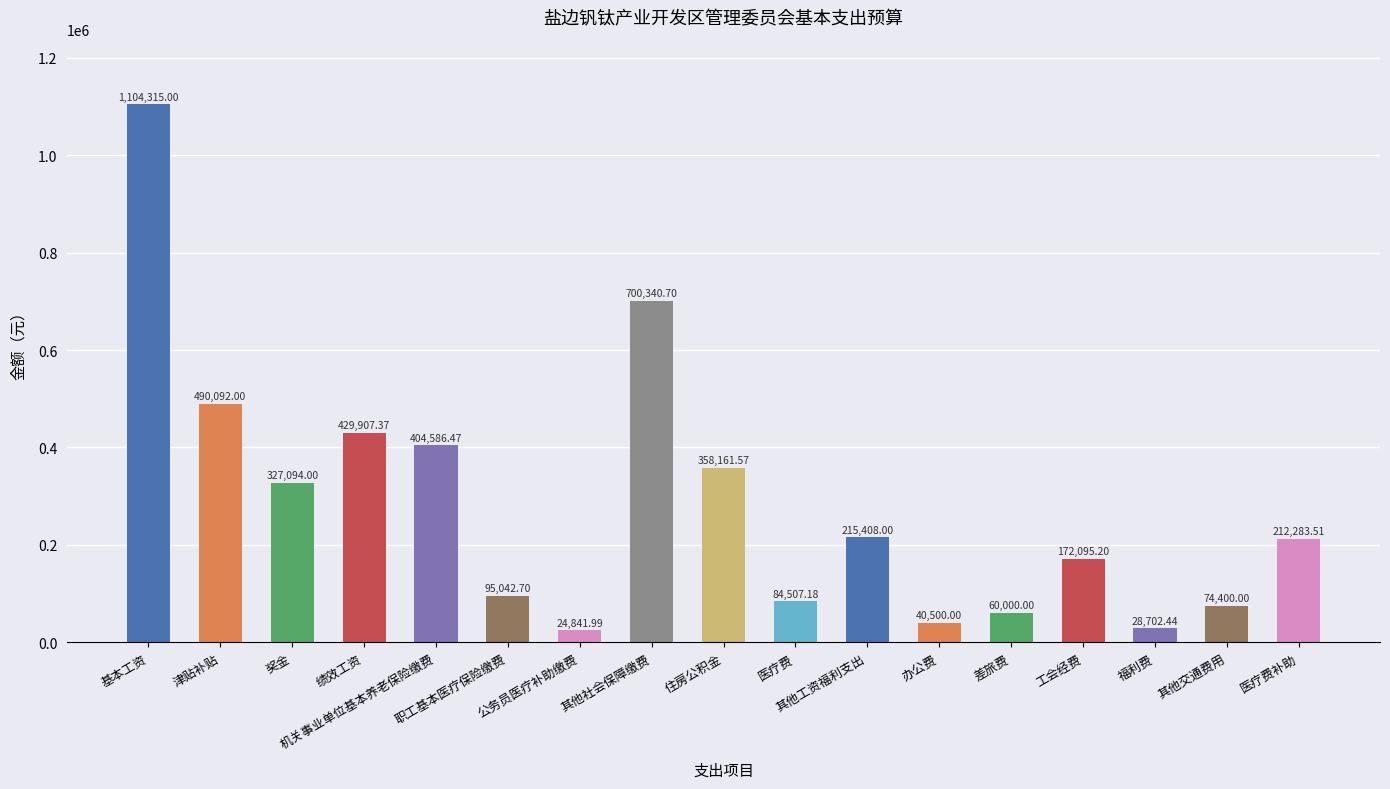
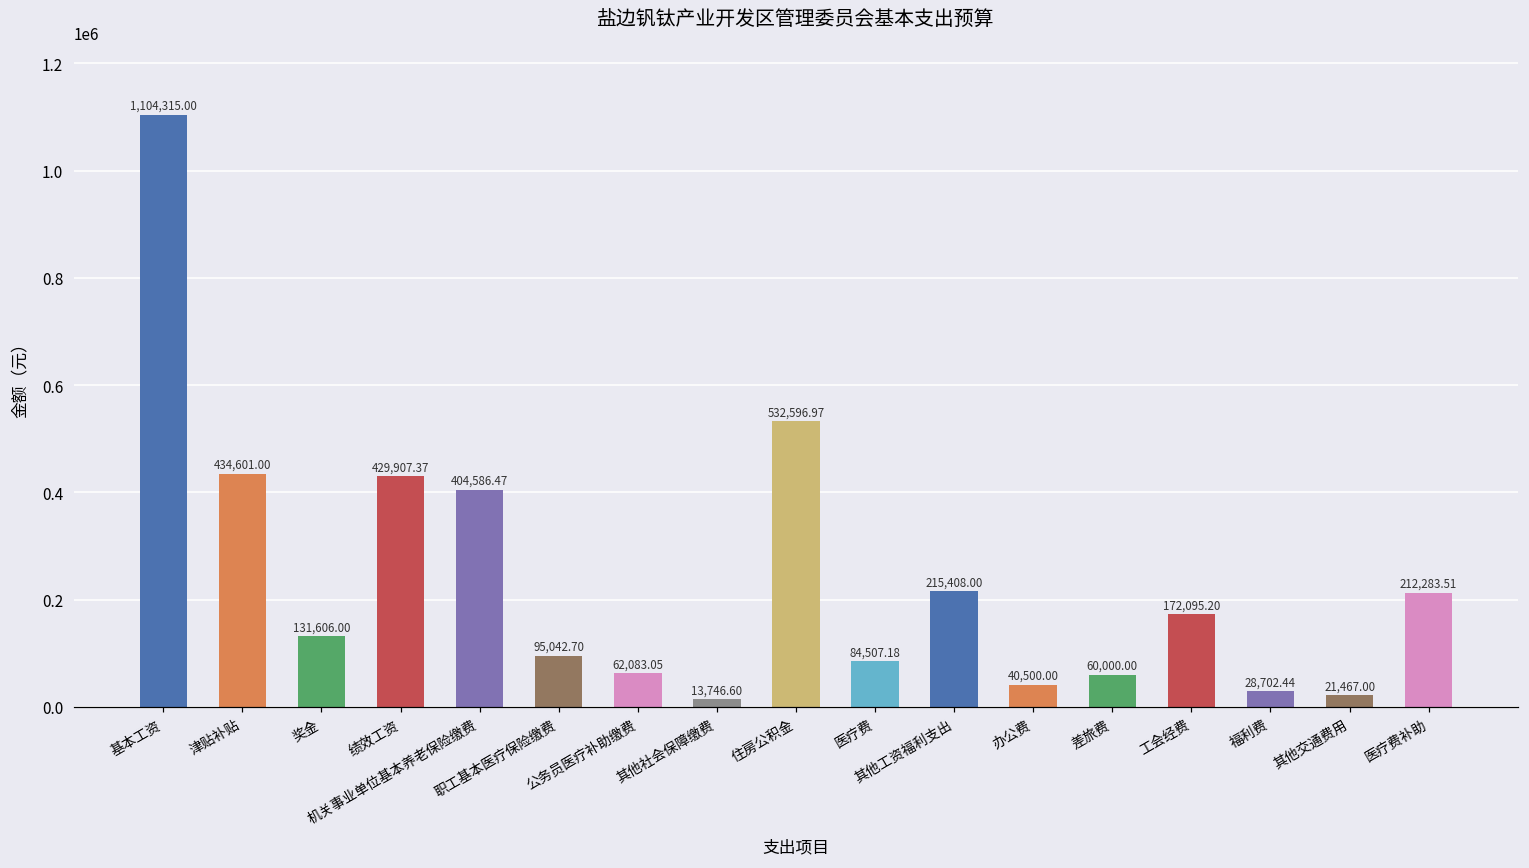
津贴补贴: 490,092.00 -> 434,601.00
奖金: 327,094.00 -> 131,606.00
公务员医疗补助缴费: 24,841.99 -> 62,083.05
其他社会保障缴费: 700,340.70 -> 13,746.60
住房公积金: 358,161.57 -> 532,596.97
其他交通费用: 74,400.00 -> 21,467.00
